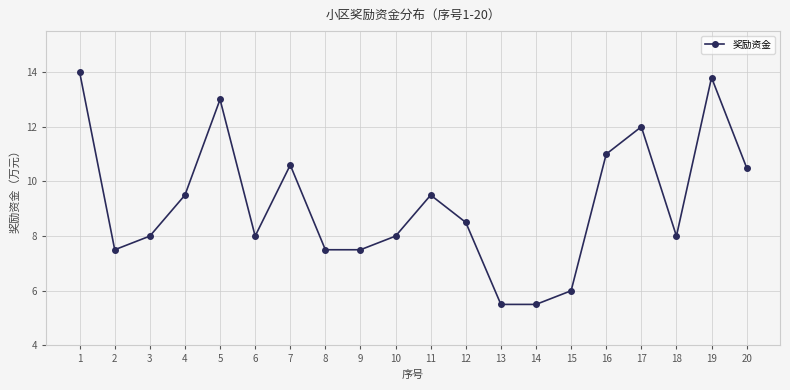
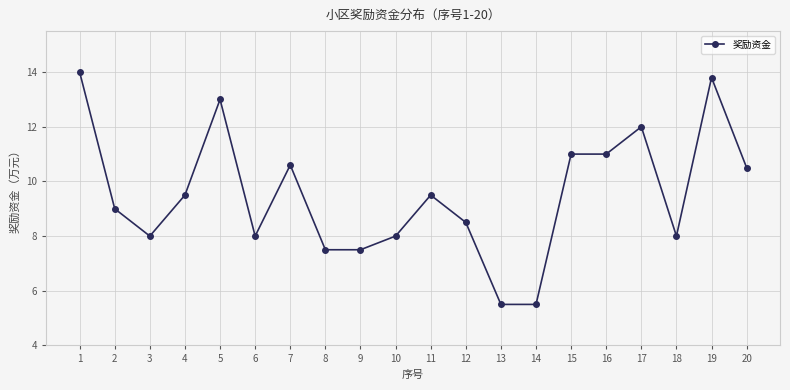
2: 7.5 -> 9.0
15: 6 -> 11
